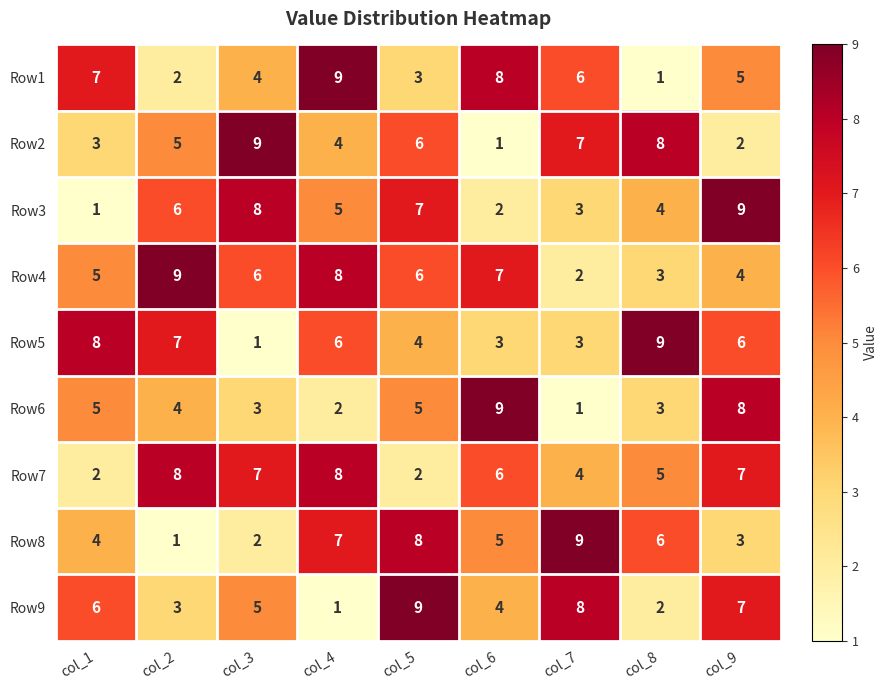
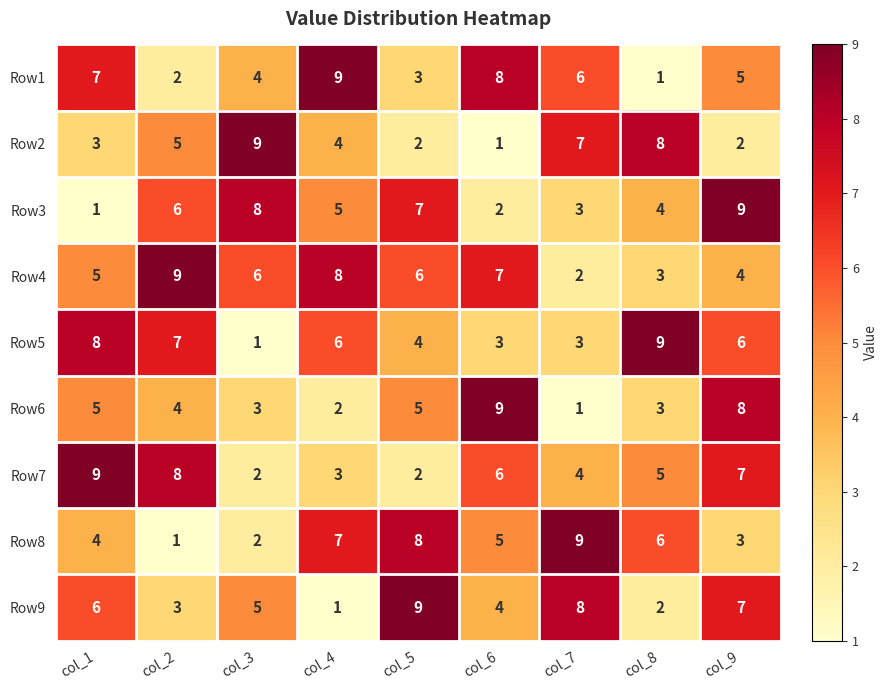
Row2, col_5: 6 -> 2
Row7, col_1: 2 -> 9
Row7, col_3: 7 -> 2
Row7, col_4: 8 -> 3
